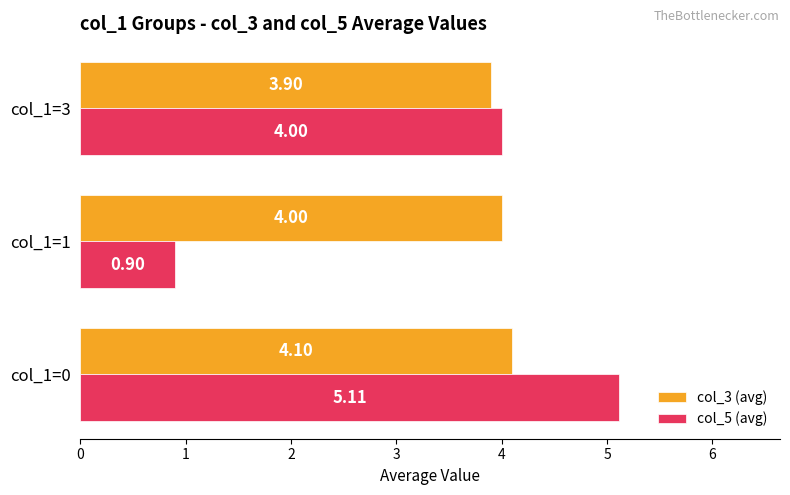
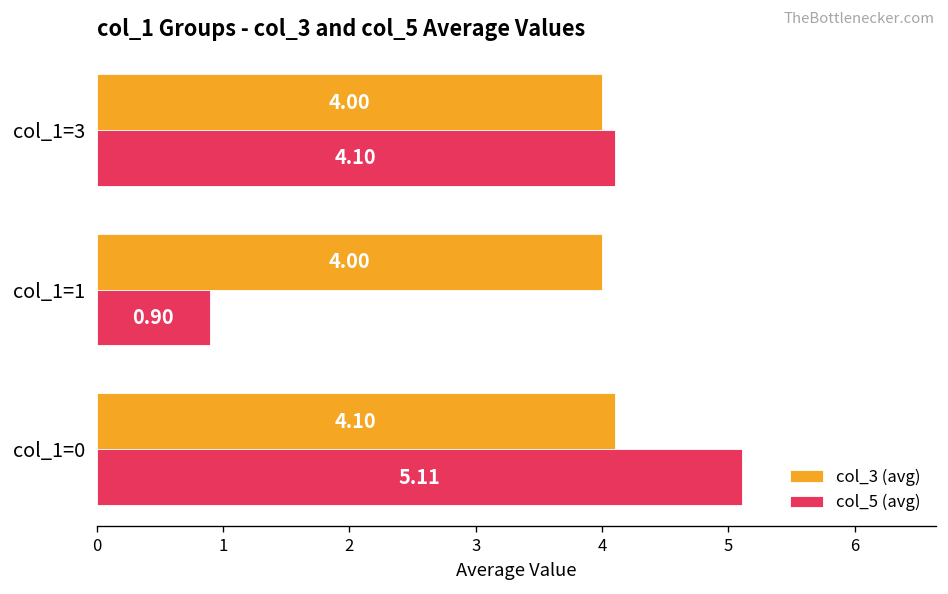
col_3 (avg), col_1=3: 3.90 -> 4.00
col_5 (avg), col_1=3: 4.00 -> 4.10
